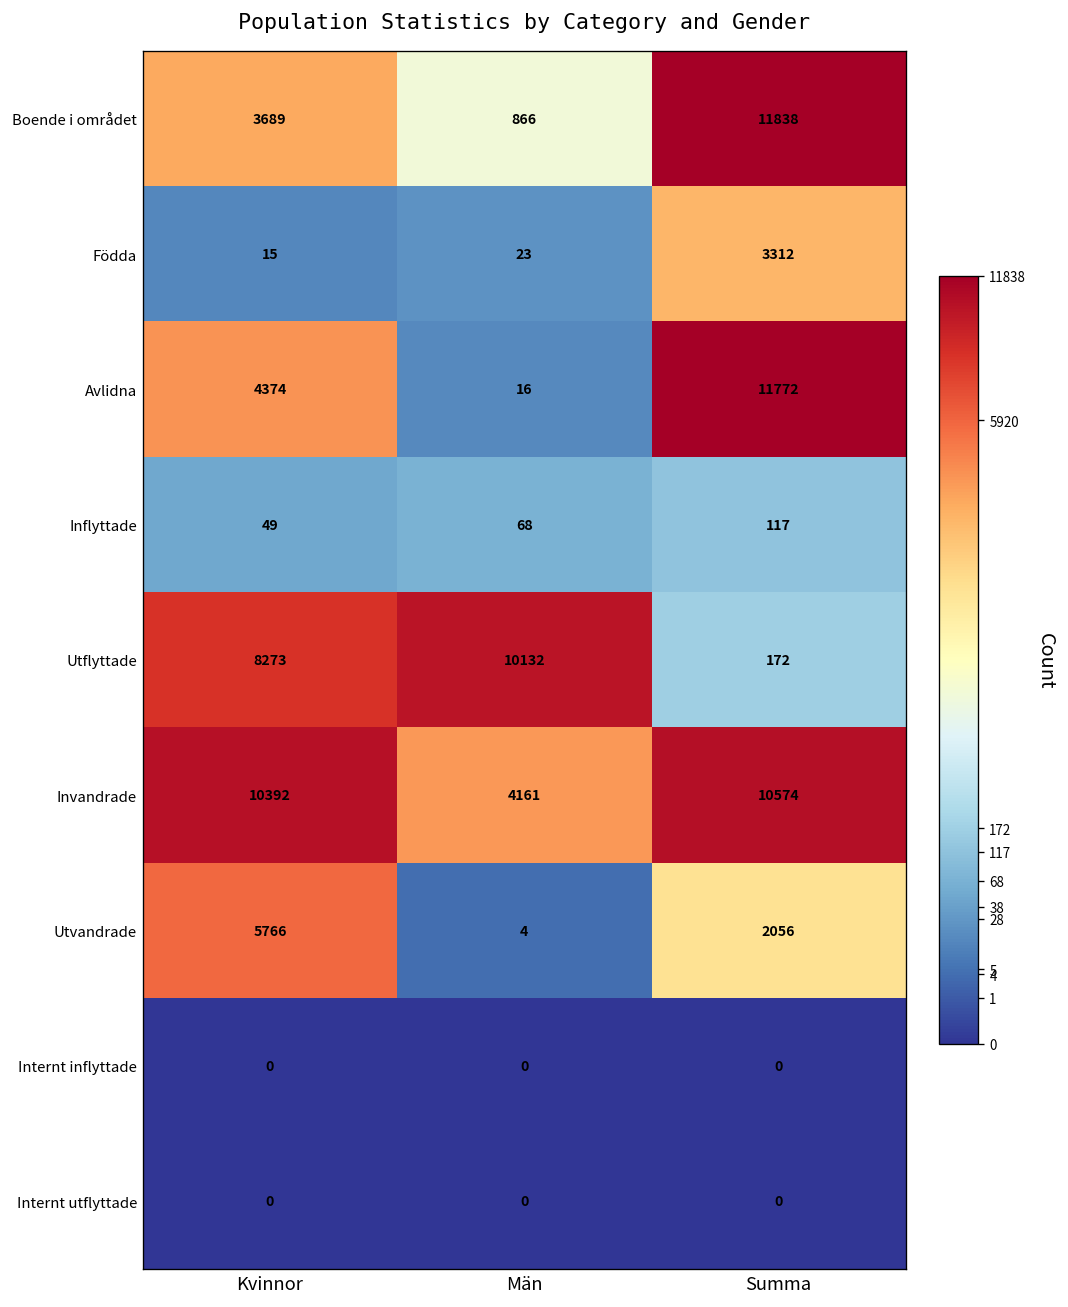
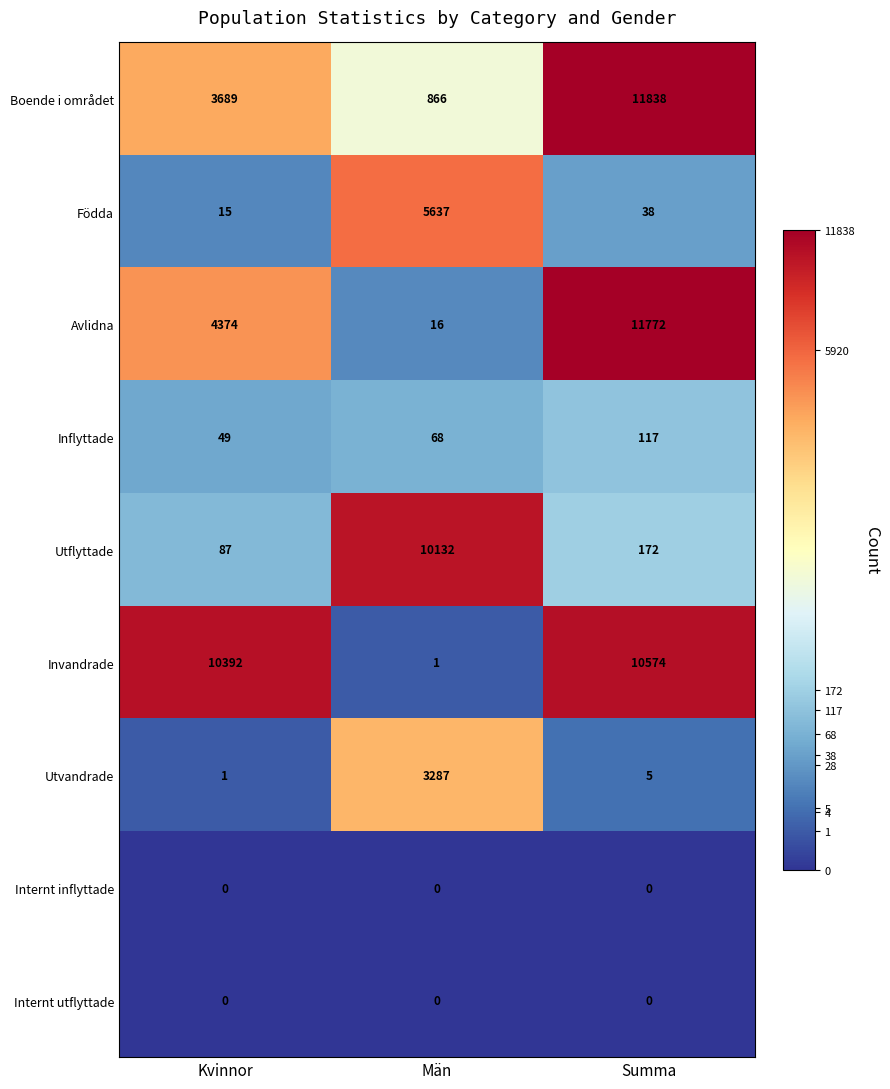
Födda, Män: 23 -> 5637
Födda, Summa: 3312 -> 38
Utflyttade, Kvinnor: 8273 -> 87
Invandrade, Män: 4161 -> 1
Utvandrade, Kvinnor: 5766 -> 1
Utvandrade, Män: 4 -> 3287
Utvandrade, Summa: 2056 -> 5
